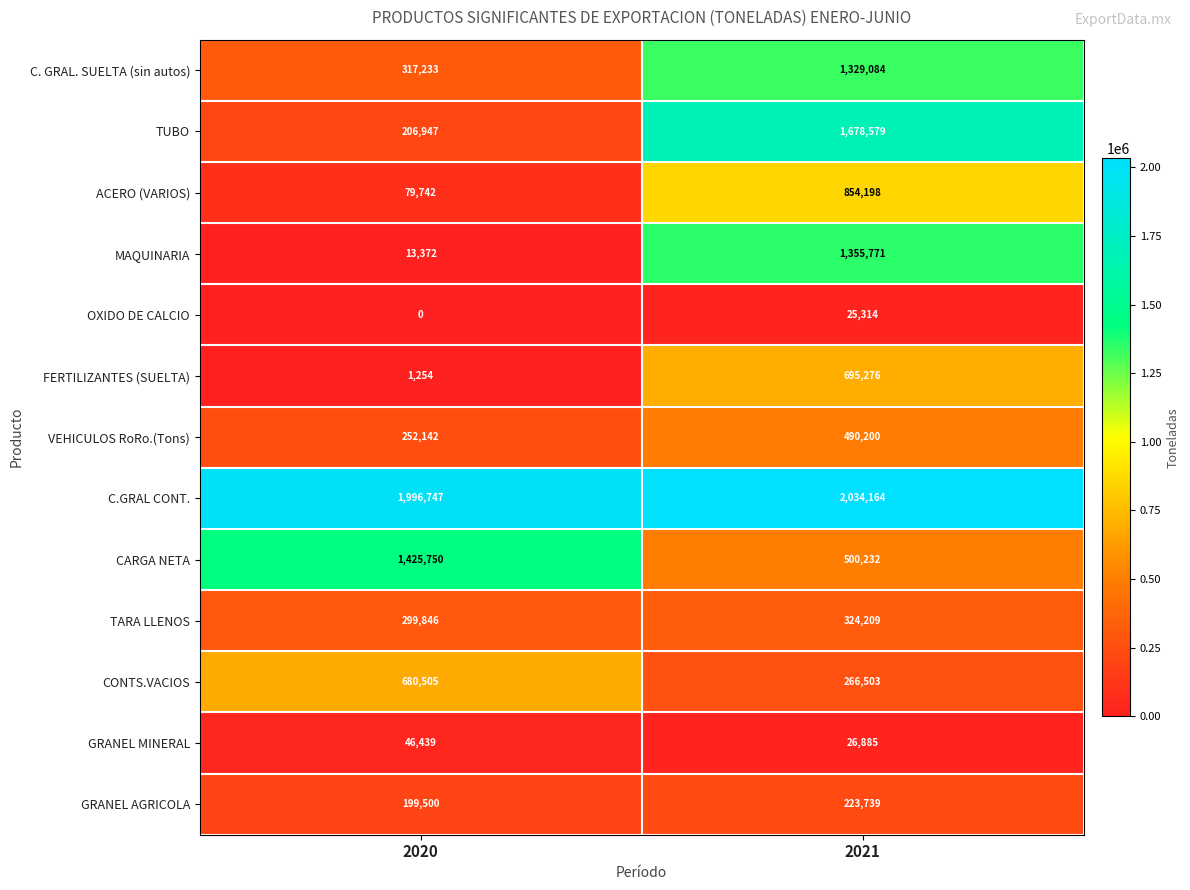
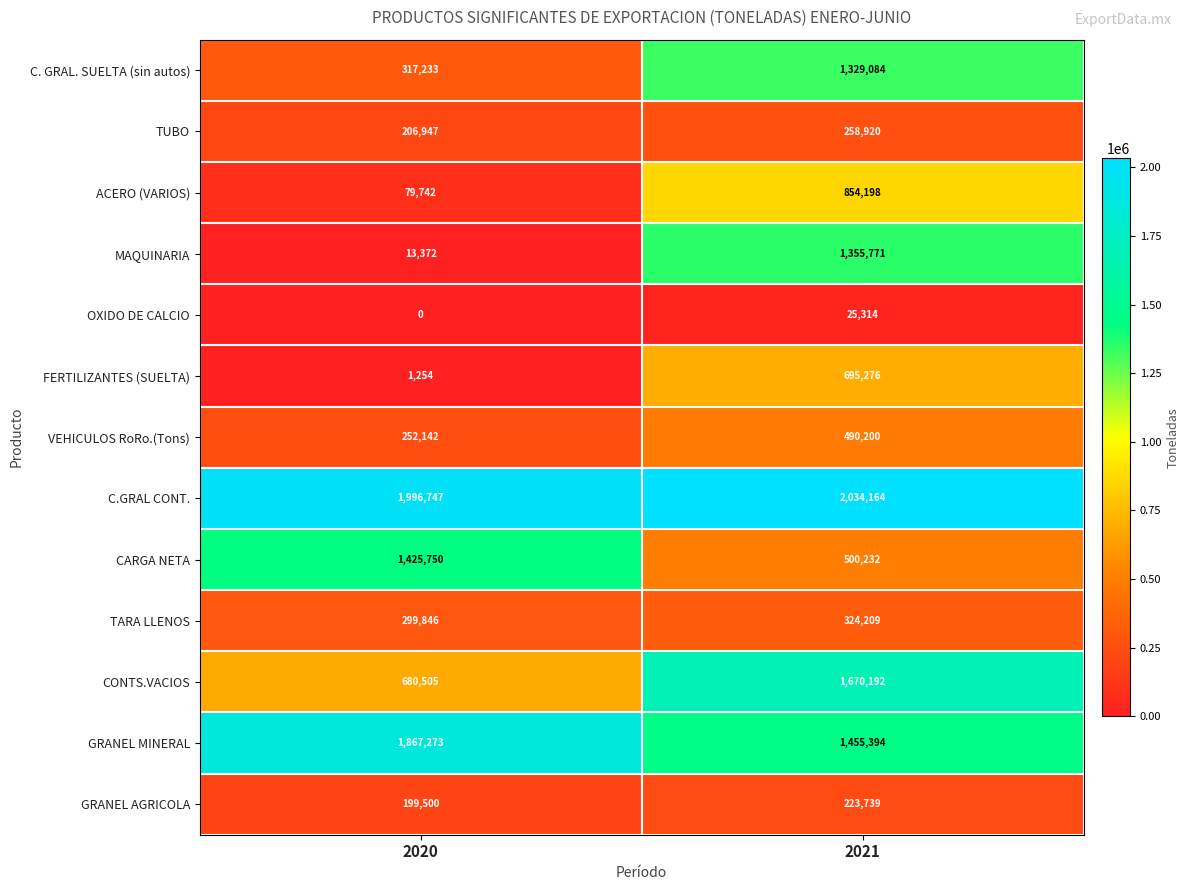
TUBO, 2021: 1,678,579 -> 258,920
CONTS.VACIOS, 2021: 266,503 -> 1,670,192
GRANEL MINERAL, 2020: 46,439 -> 1,867,273
GRANEL MINERAL, 2021: 26,885 -> 1,455,394
